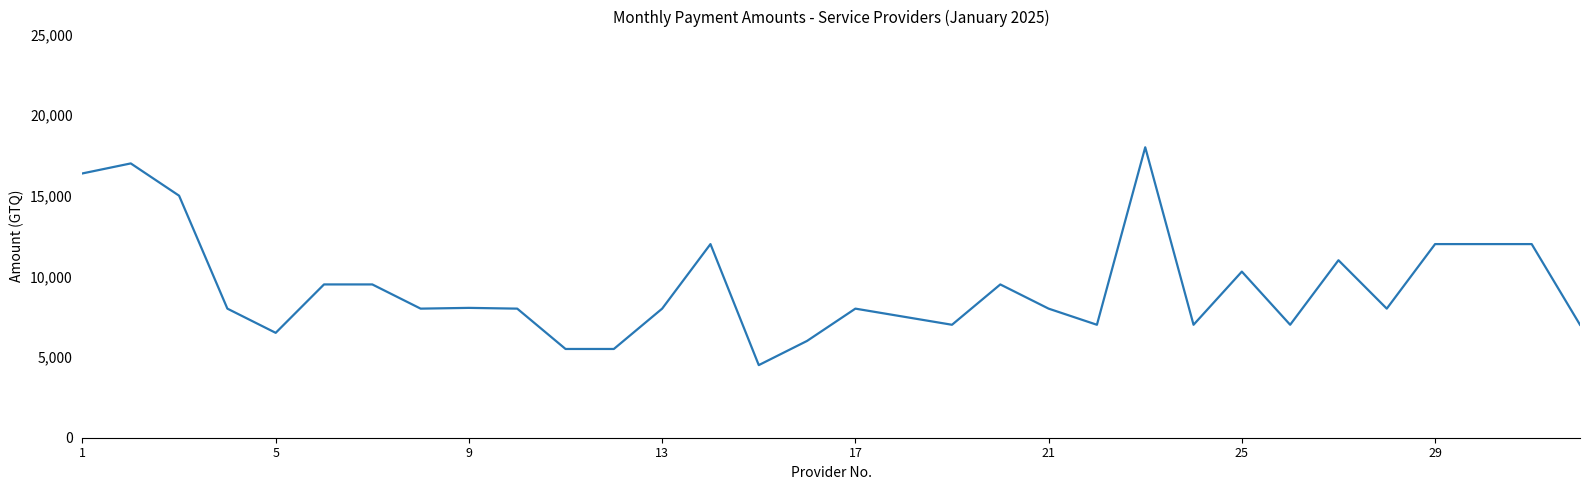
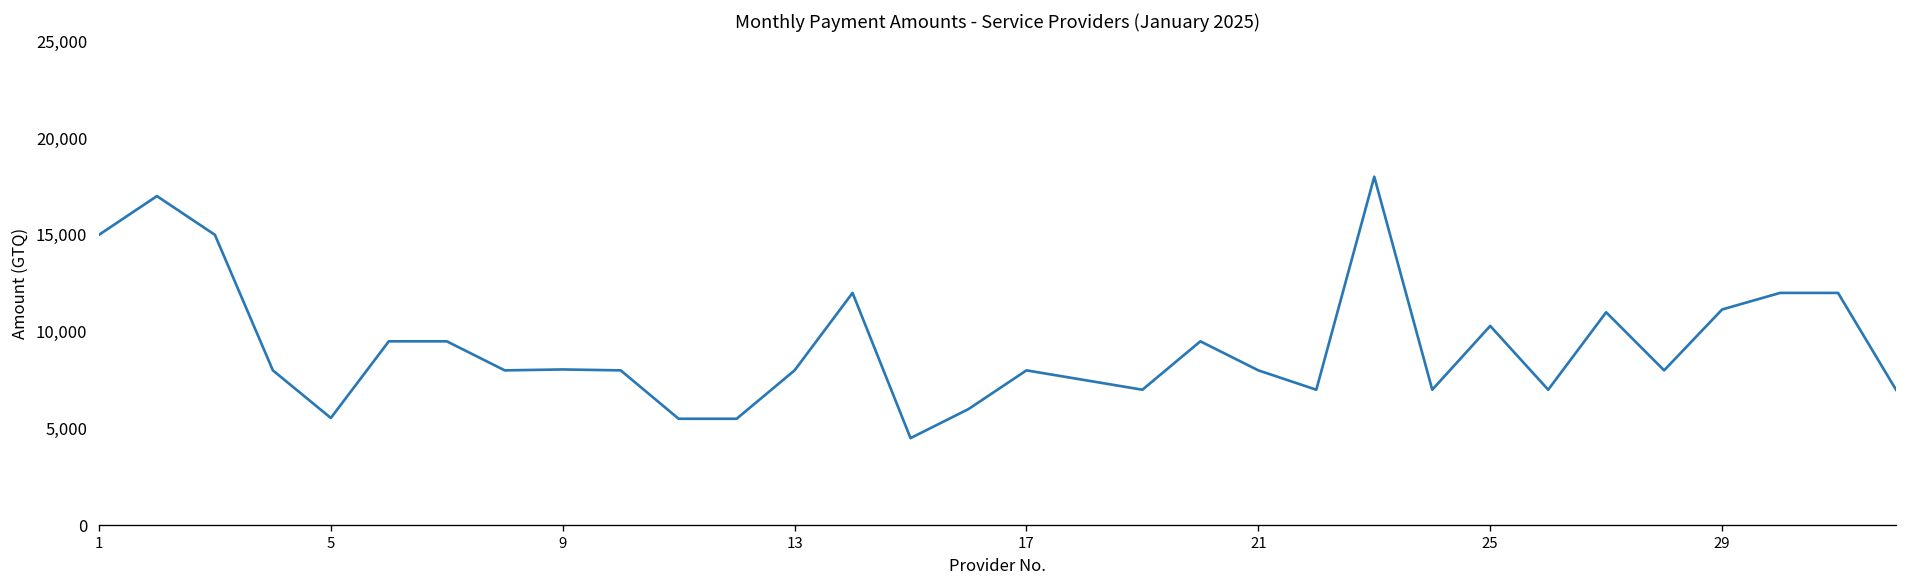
1: 16,400 -> 15,000
5: 6,500 -> 5,500
29: 12,000 -> 11,100
